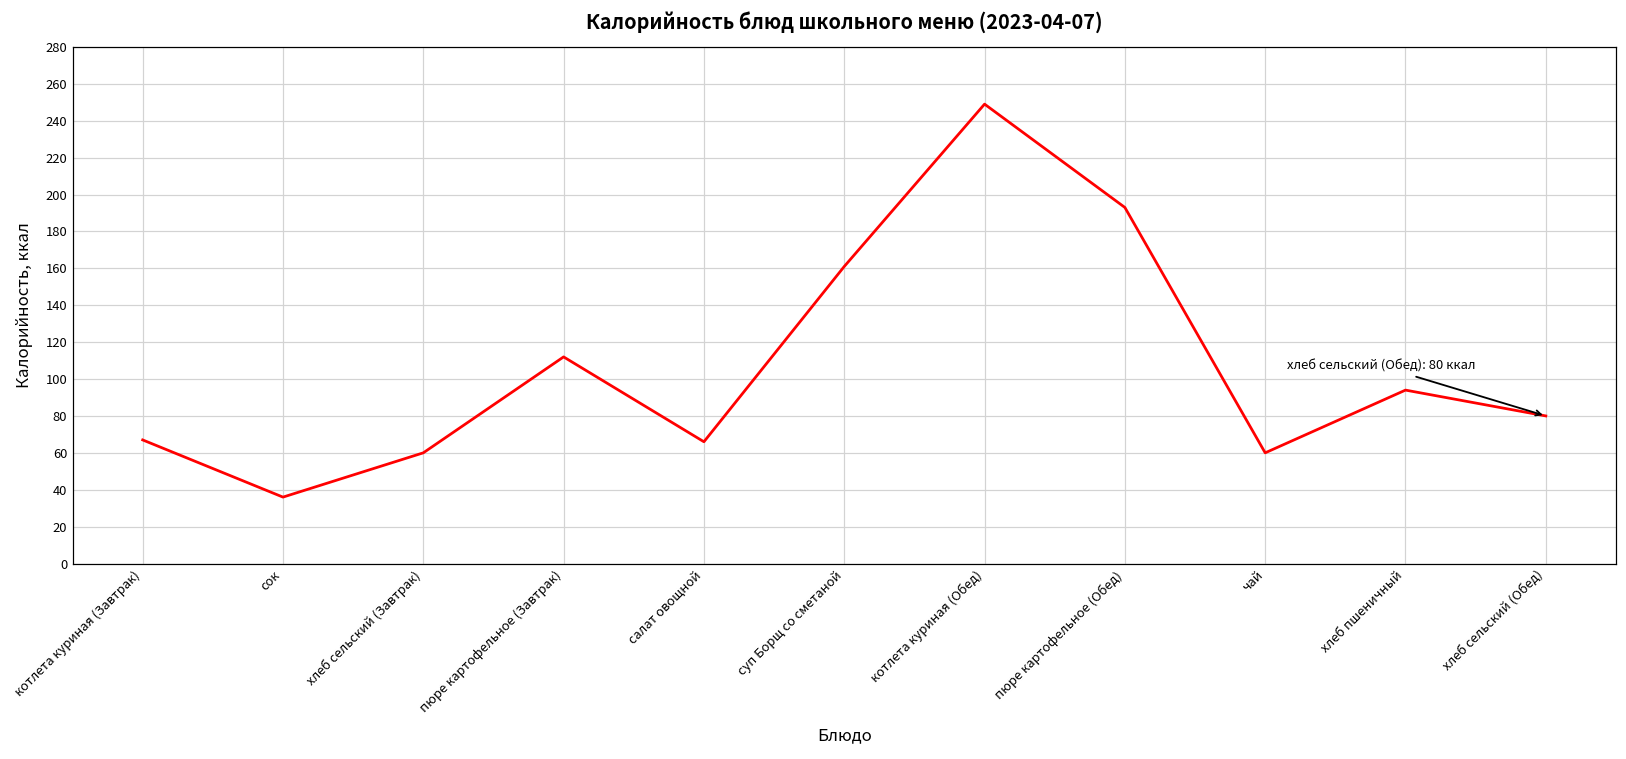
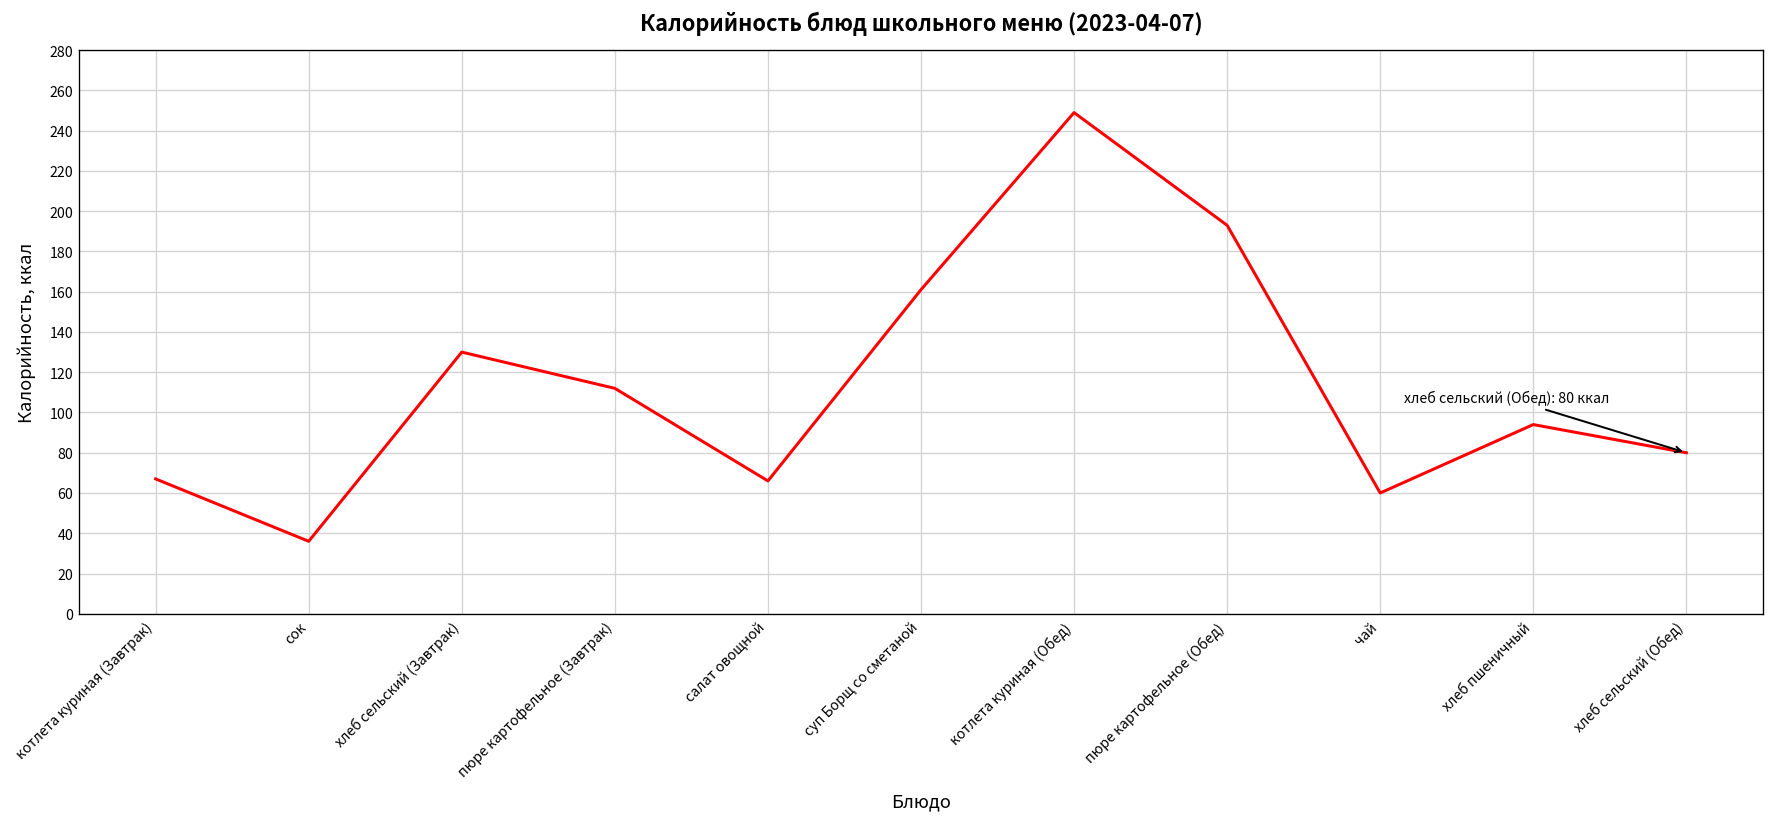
хлеб сельский (Завтрак): 60 -> 130
